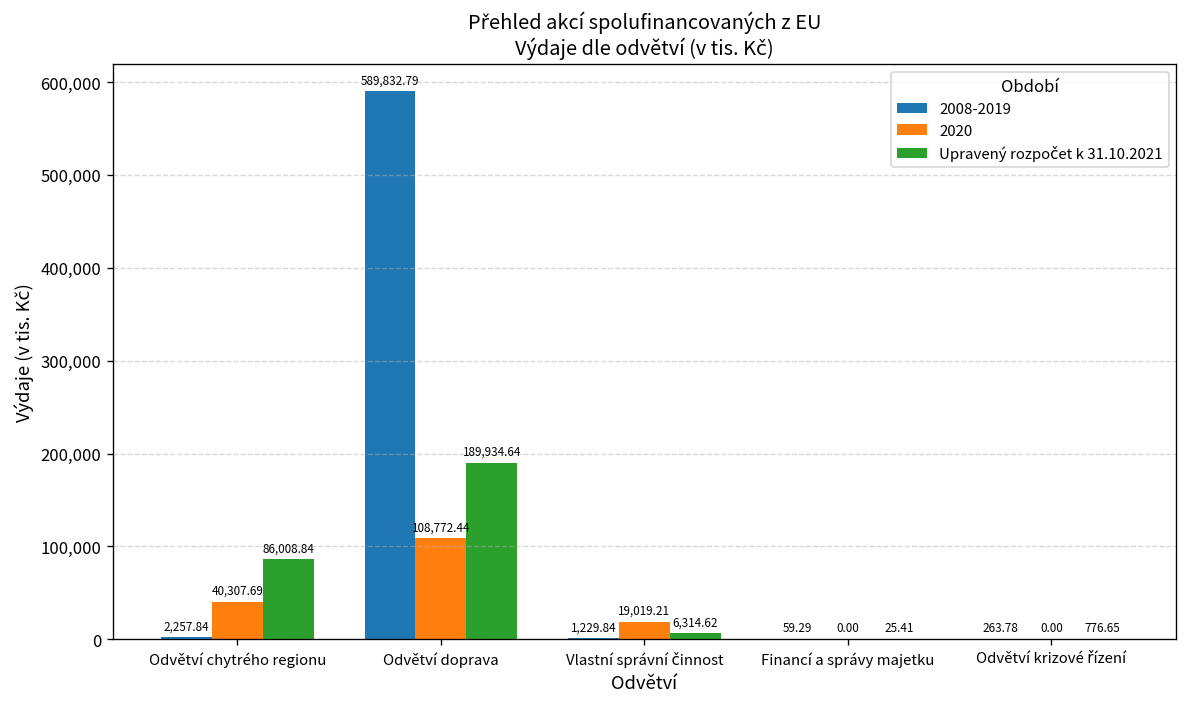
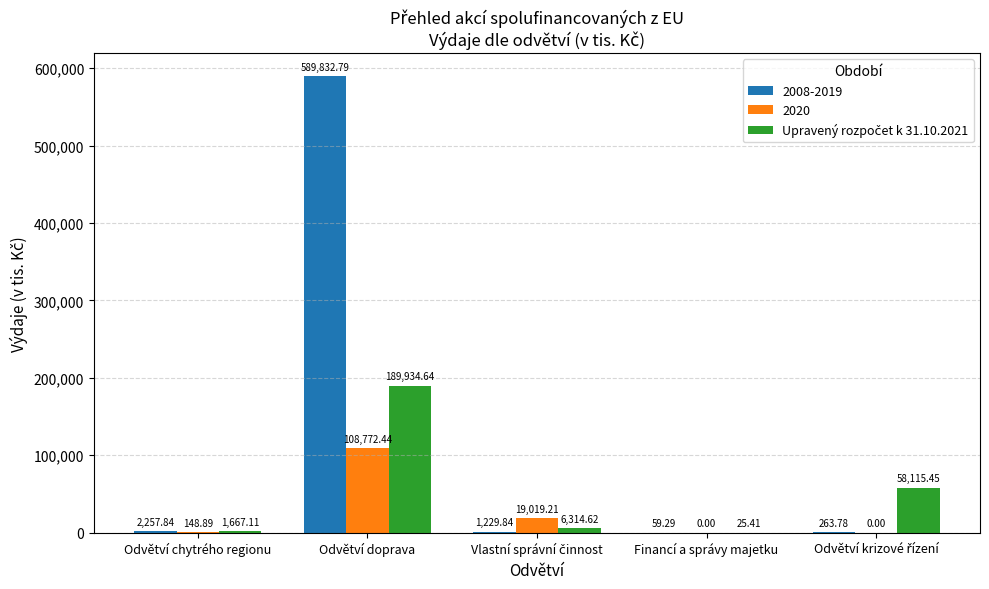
2020, Odvětví chytrého regionu: 40,307.69 -> 148.89
Upravený rozpočet k 31.10.2021, Odvětví chytrého regionu: 86,008.84 -> 1,667.11
Upravený rozpočet k 31.10.2021, Odvětví krizové řízení: 776.65 -> 58,115.45
